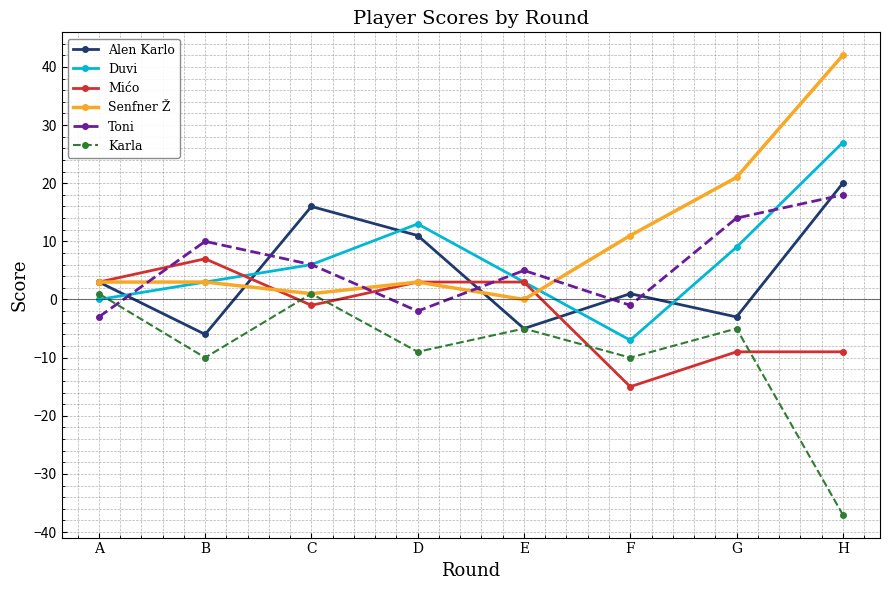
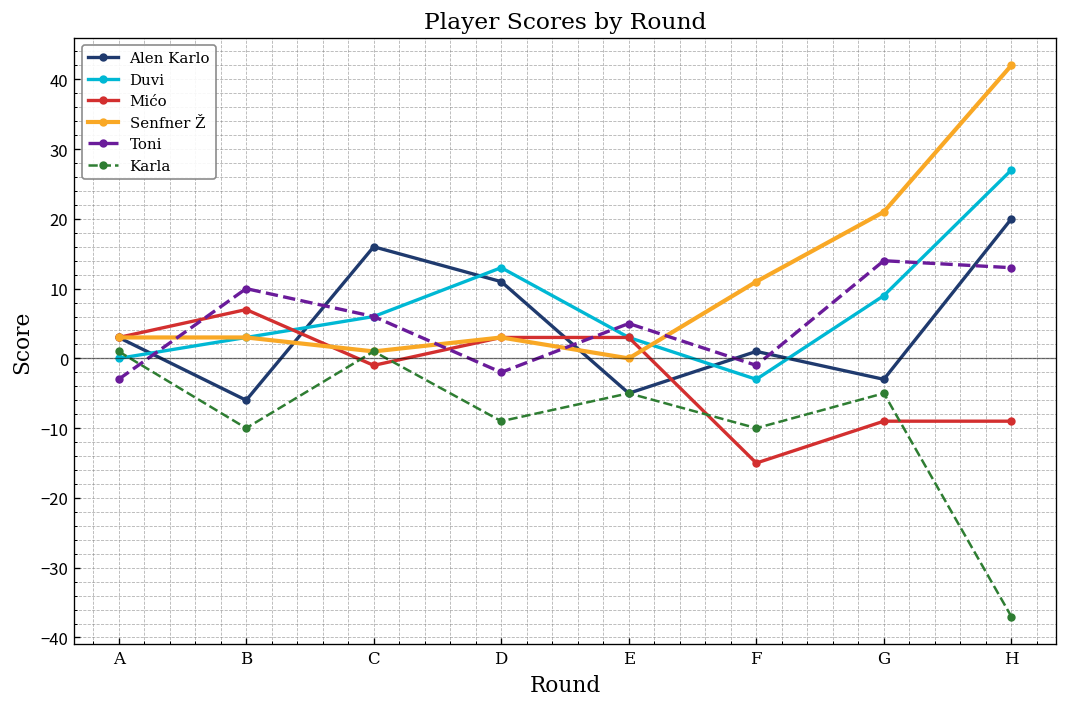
Duvi, F: -7 -> -3
Toni, H: 18 -> 13
